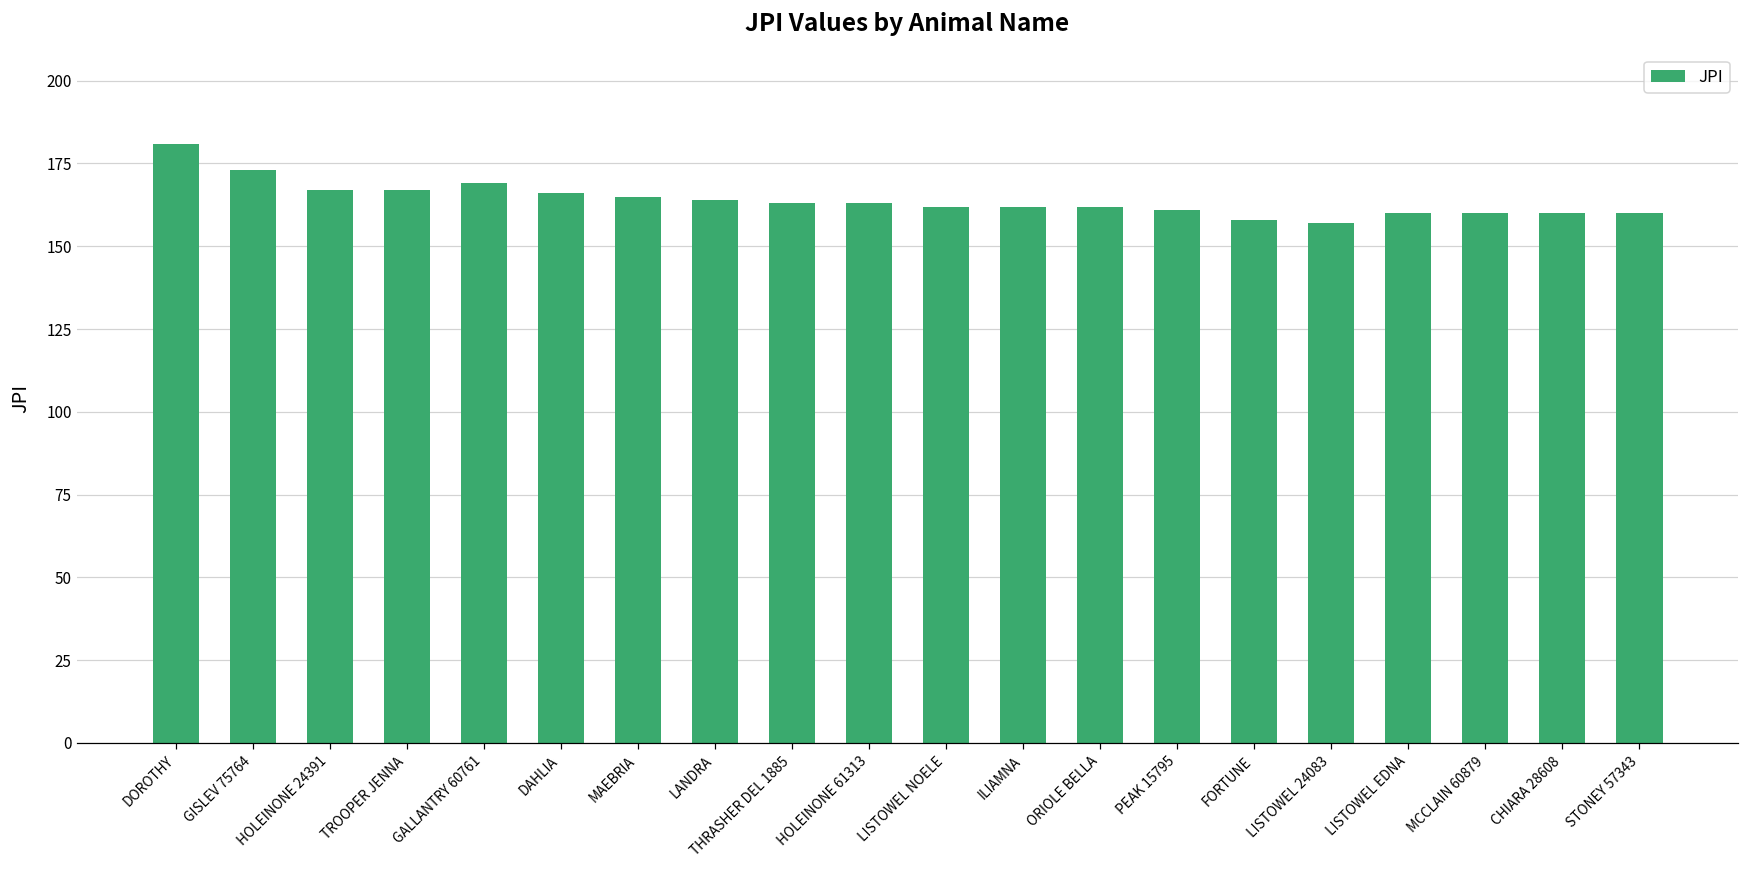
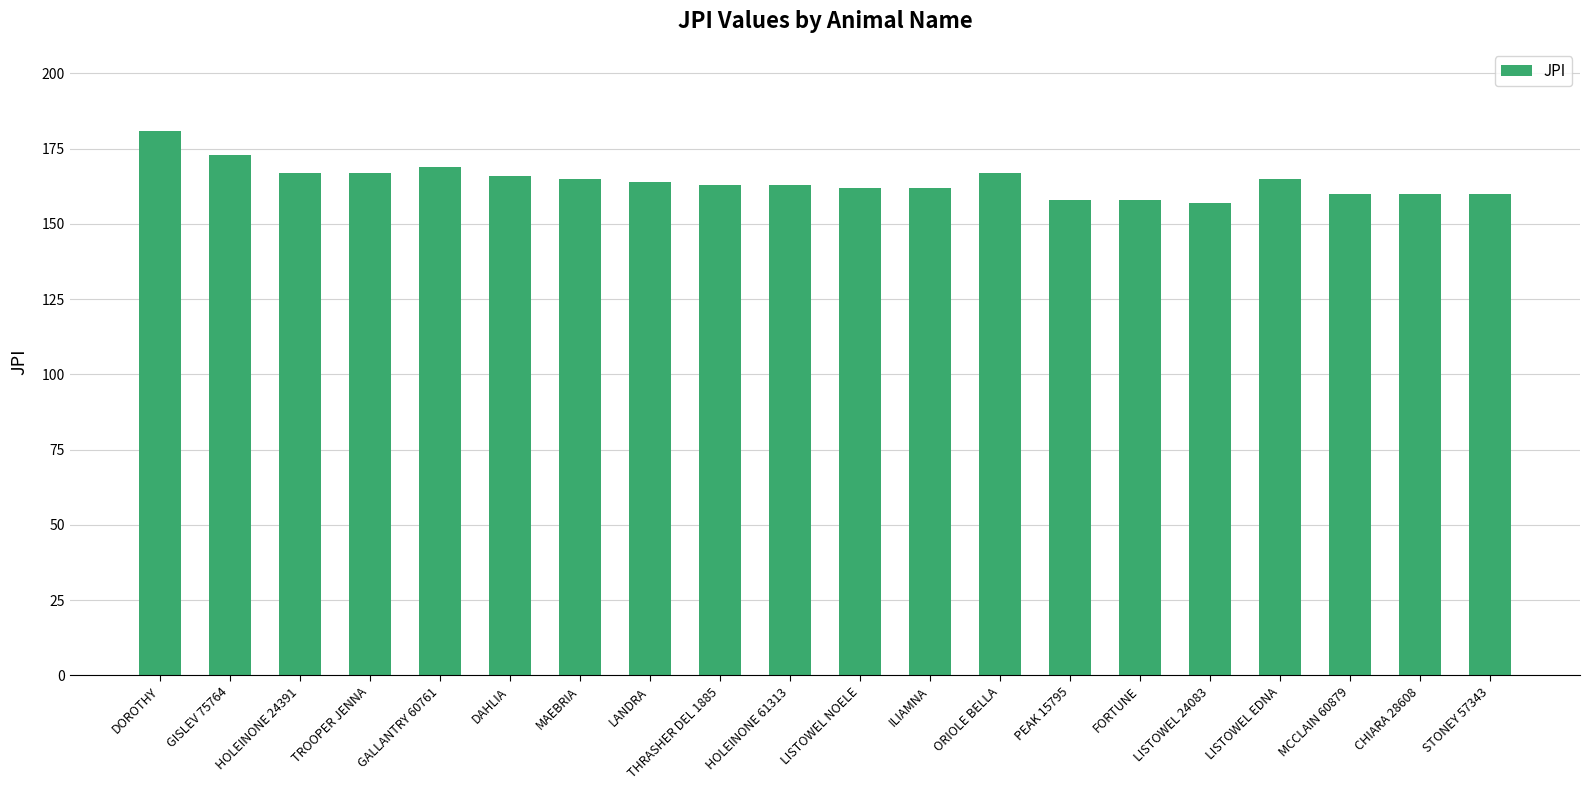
ORIOLE BELLA: 162 -> 167
PEAK 15795: 161 -> 158
LISTOWEL EDNA: 160 -> 165
